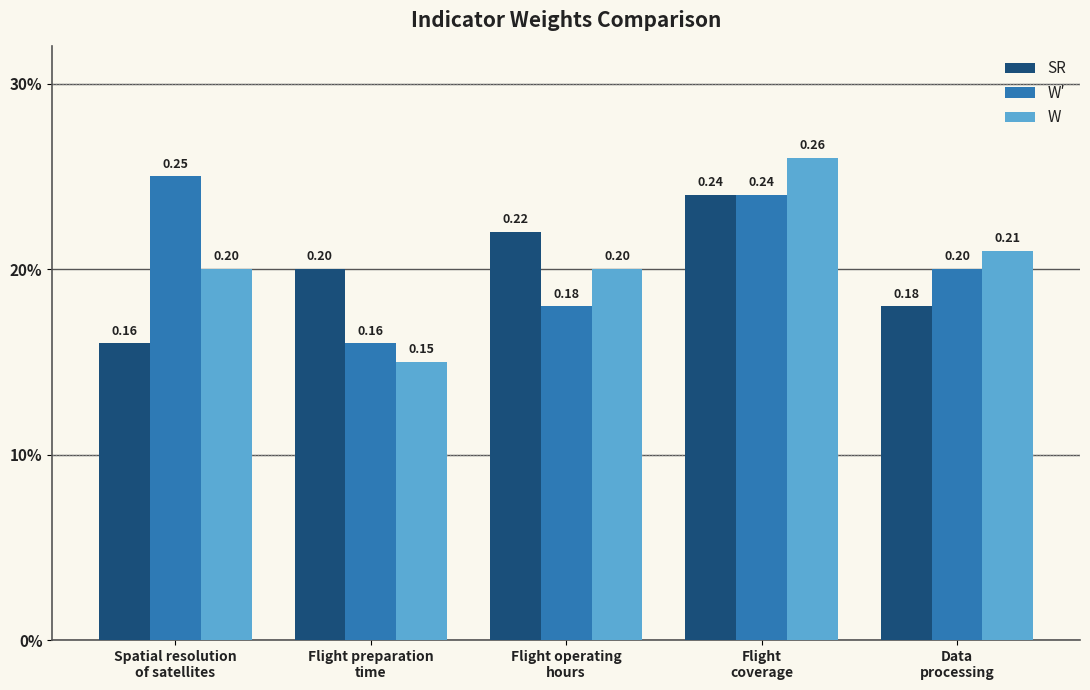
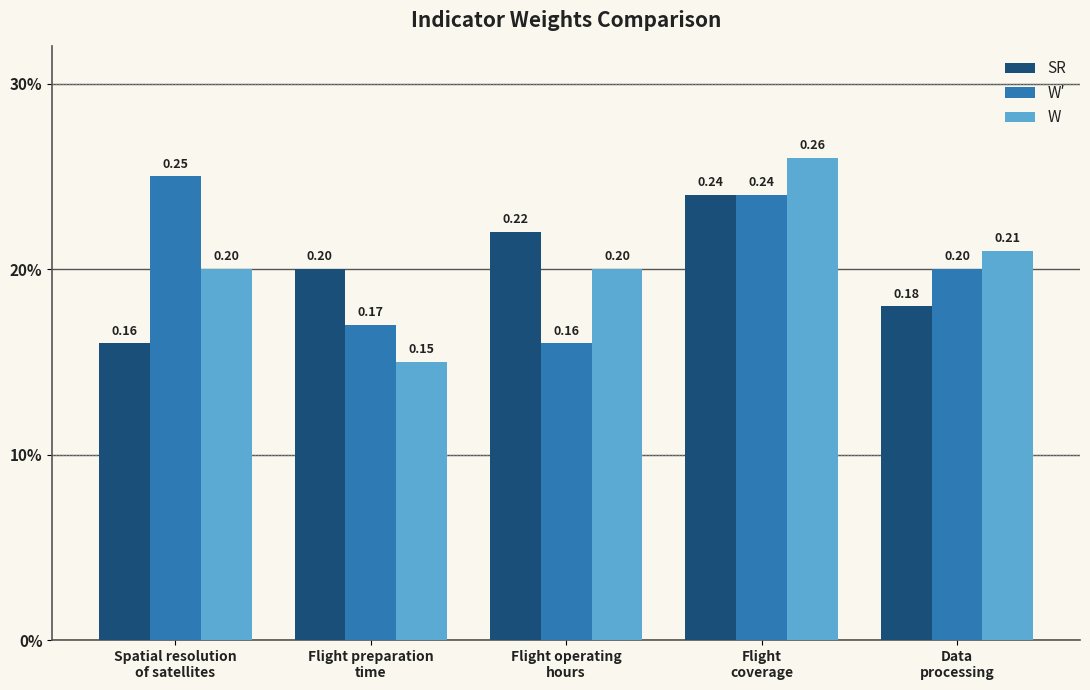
W′, Flight preparation time: 0.16 -> 0.17
W′, Flight operating hours: 0.18 -> 0.16
